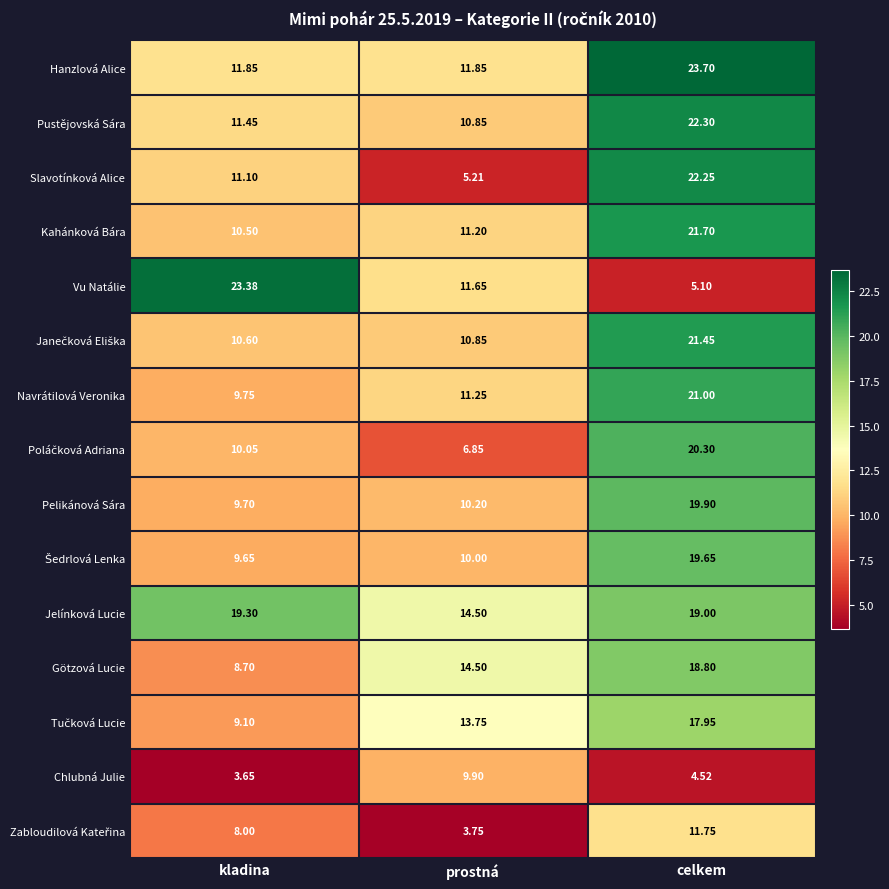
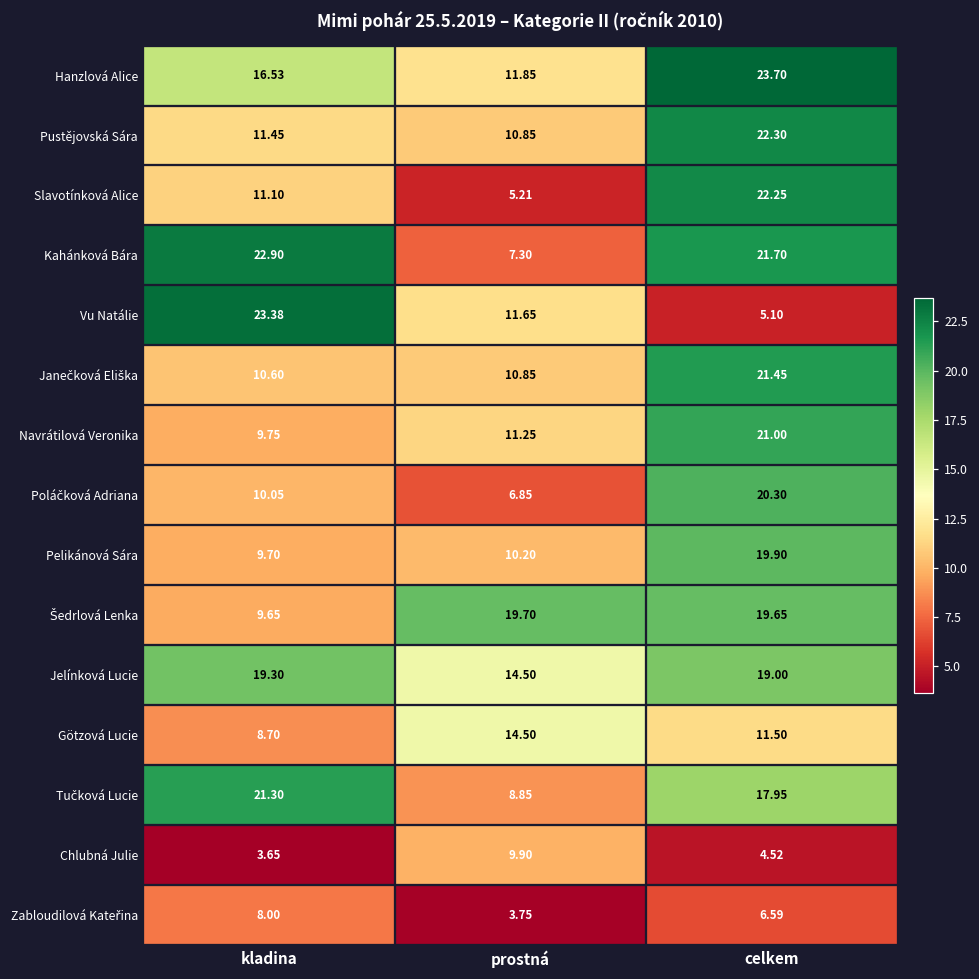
Hanzlová Alice, kladina: 11.85 -> 16.53
Kahánková Bára, kladina: 10.50 -> 22.90
Kahánková Bára, prostná: 11.20 -> 7.30
Šedrlová Lenka, prostná: 10.00 -> 19.70
Götzová Lucie, celkem: 18.80 -> 11.50
Tučková Lucie, kladina: 9.10 -> 21.30
Tučková Lucie, prostná: 13.75 -> 8.85
Zabloudilová Kateřina, celkem: 11.75 -> 6.59
